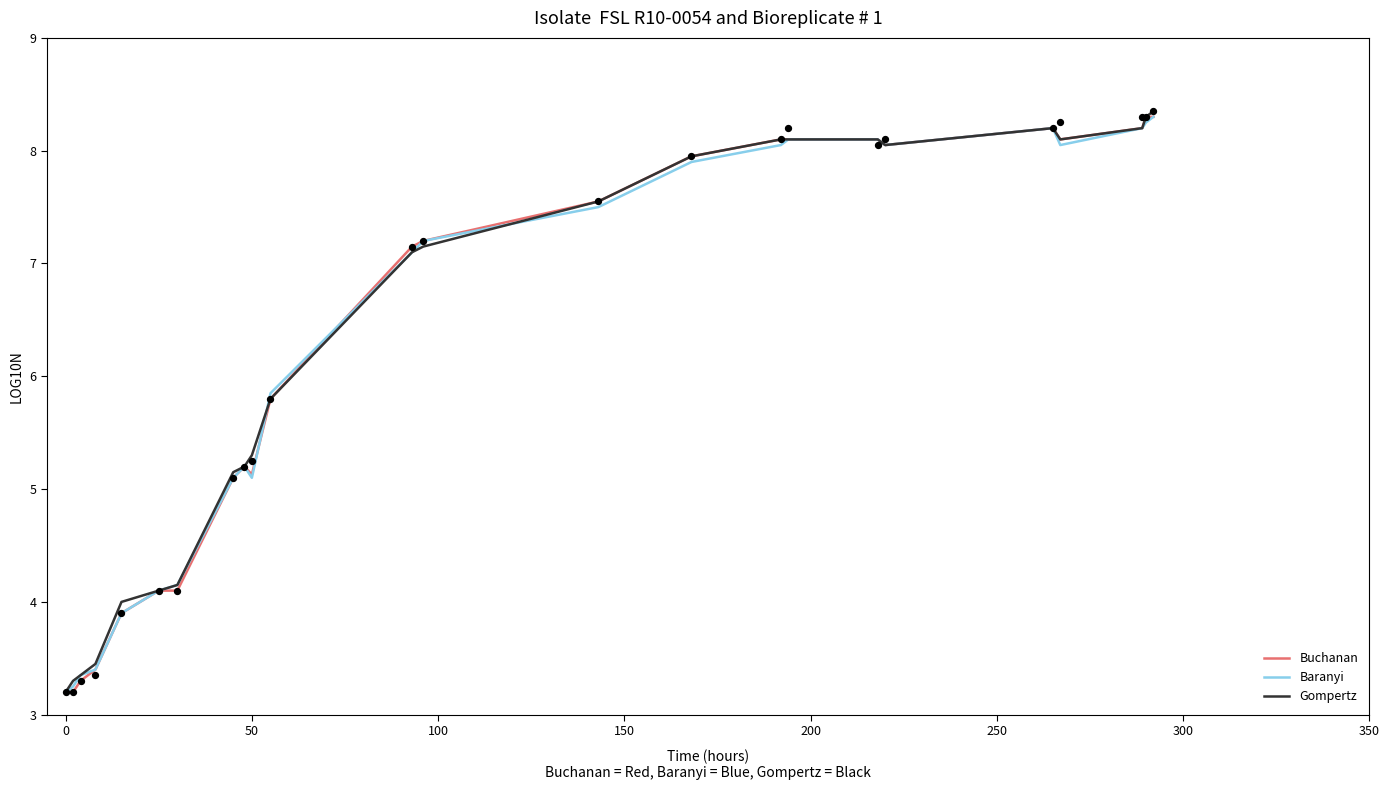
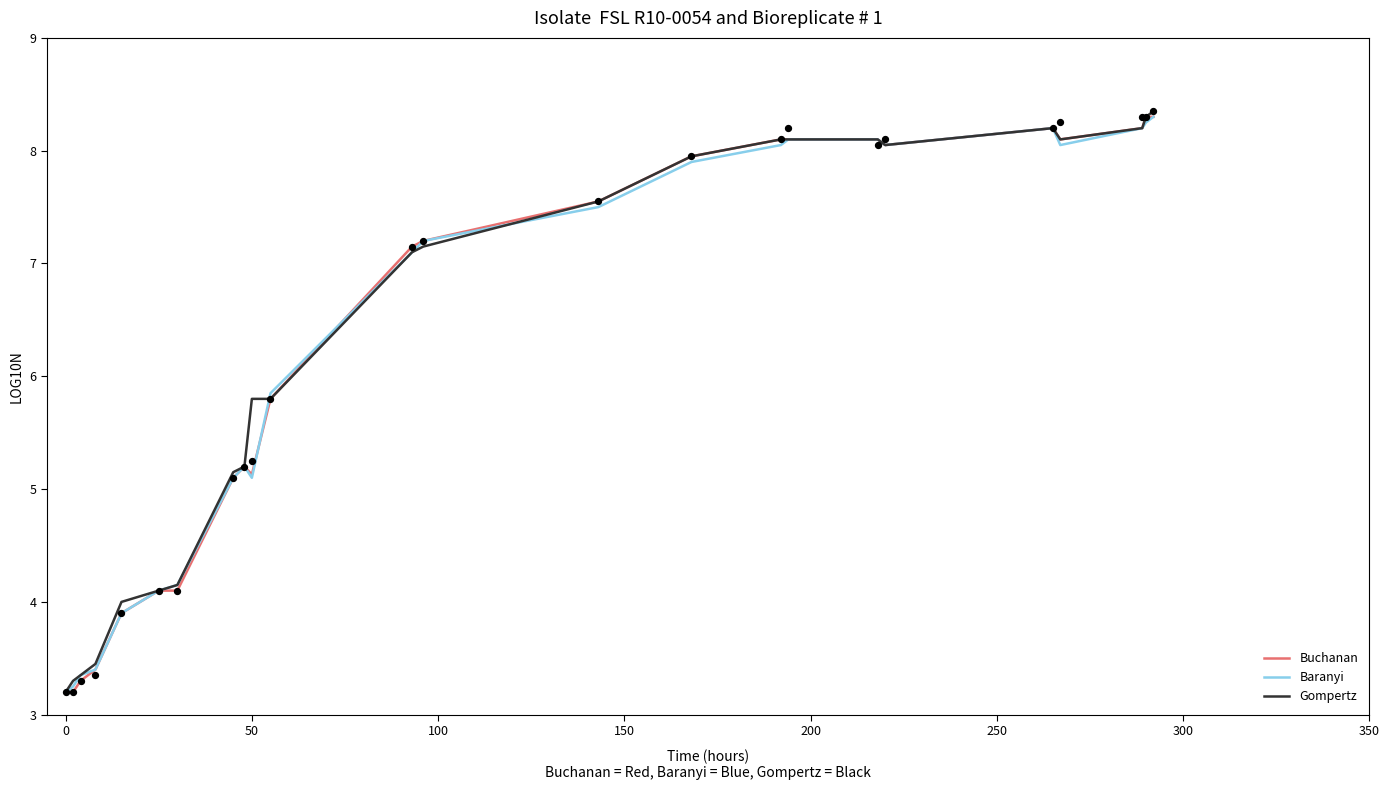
Gompertz, 50: 5.3 -> 5.8
